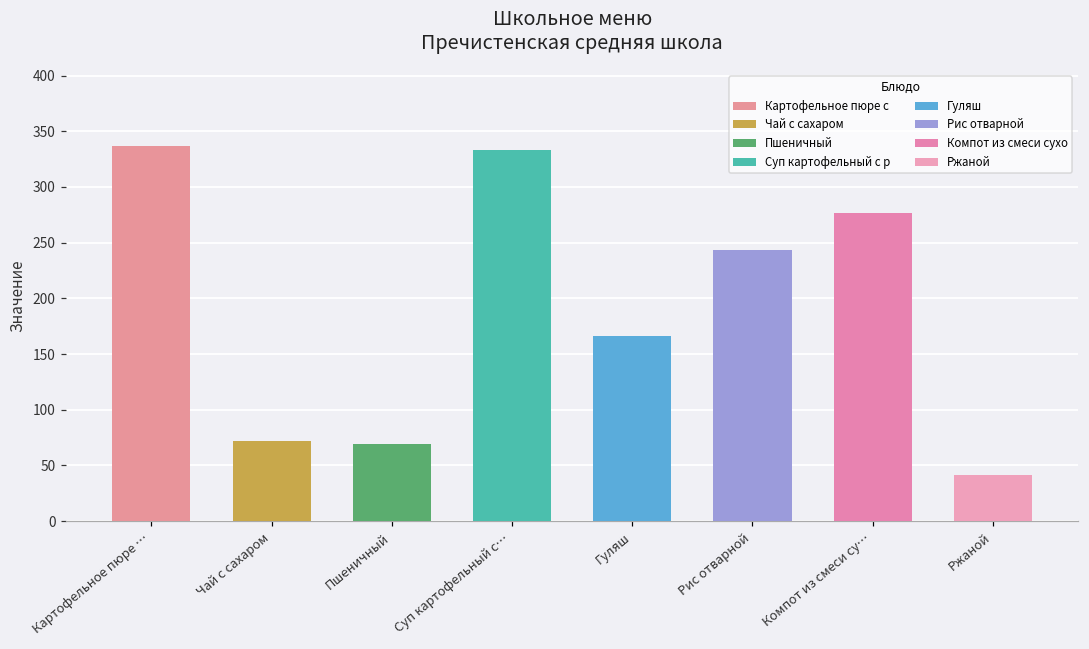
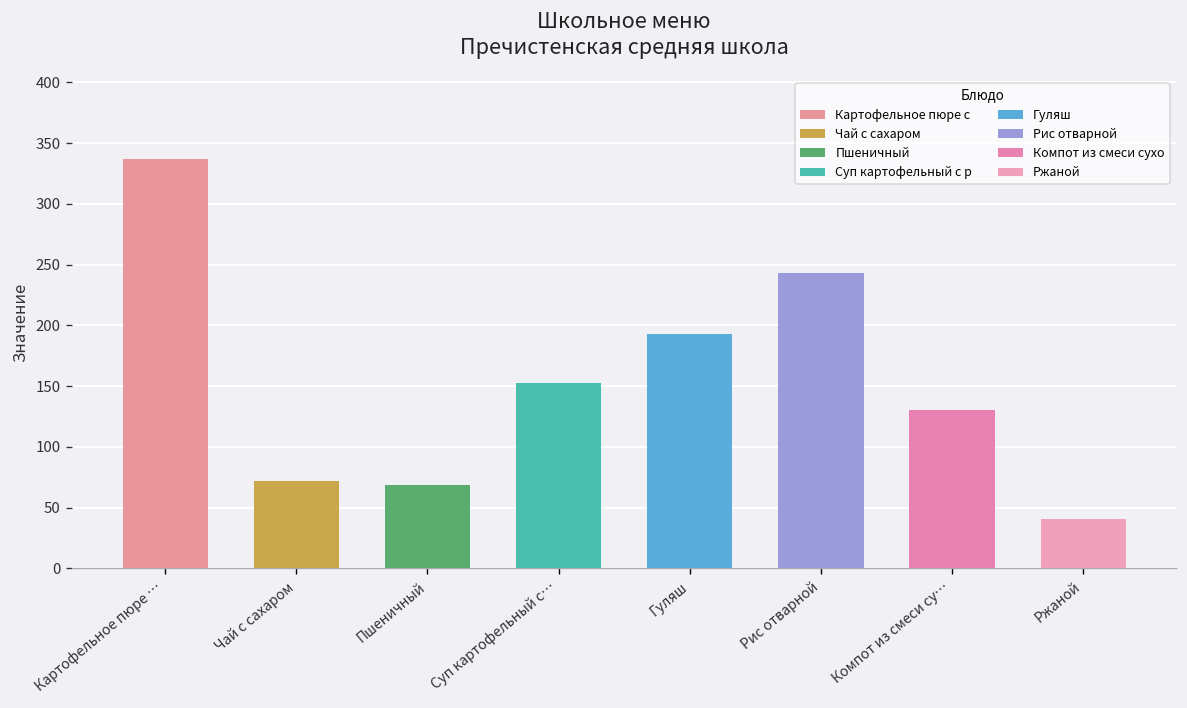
Суп картофельный с…: 333 -> 153
Гуляш: 166 -> 193
Компот из смеси су…: 277 -> 130
